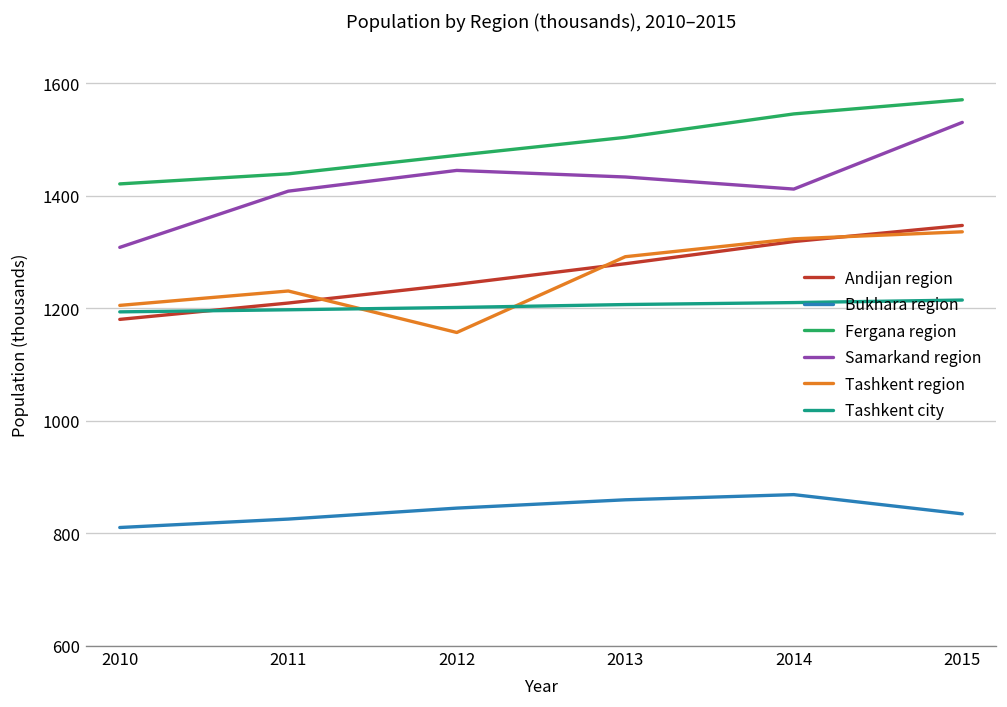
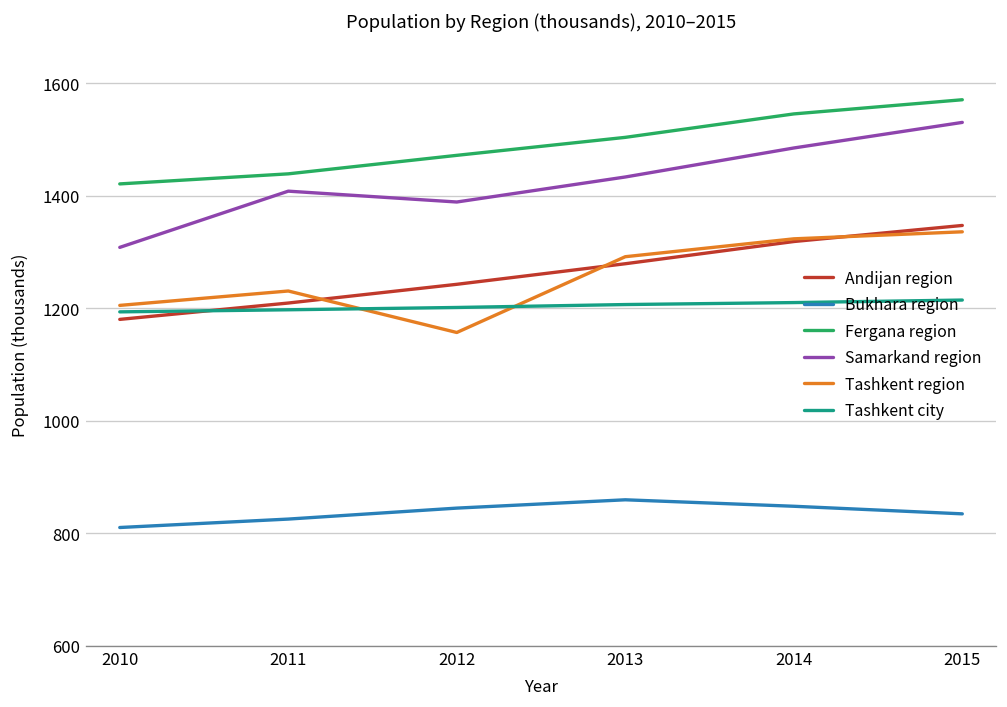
Samarkand region, 2012: 1450 -> 1390
Bukhara region, 2014: 870 -> 850
Samarkand region, 2014: 1410 -> 1490
